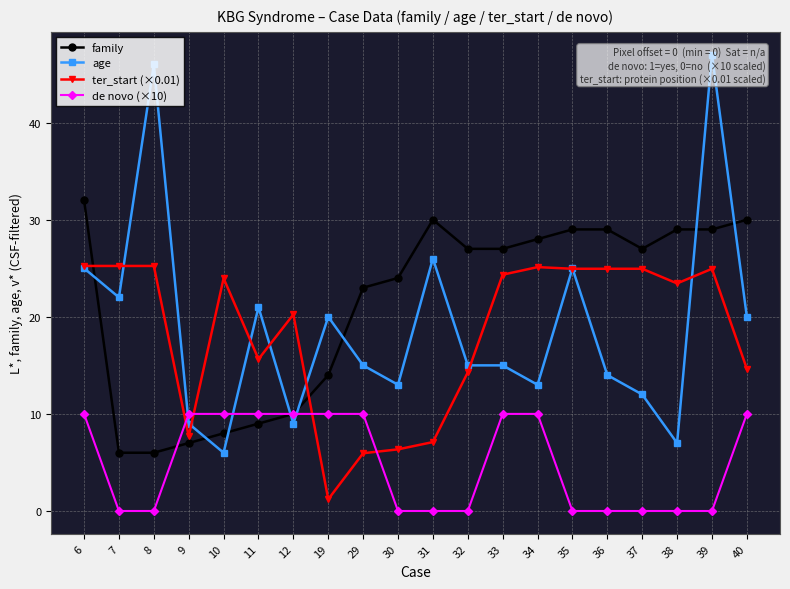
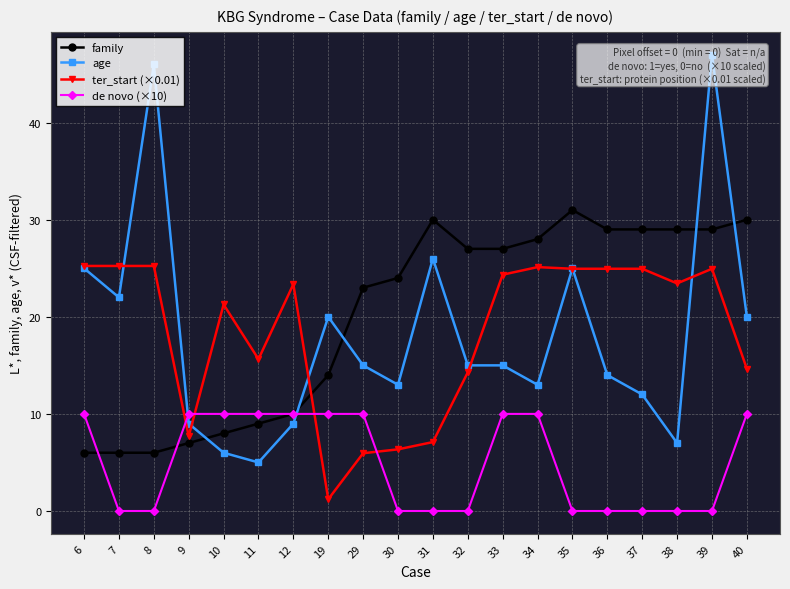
family, 6: 32 -> 6
ter_start (×0.01), 10: 24 -> 21
age, 11: 21 -> 5
ter_start (×0.01), 12: 20 -> 23
family, 35: 29 -> 31
family, 37: 27 -> 29
